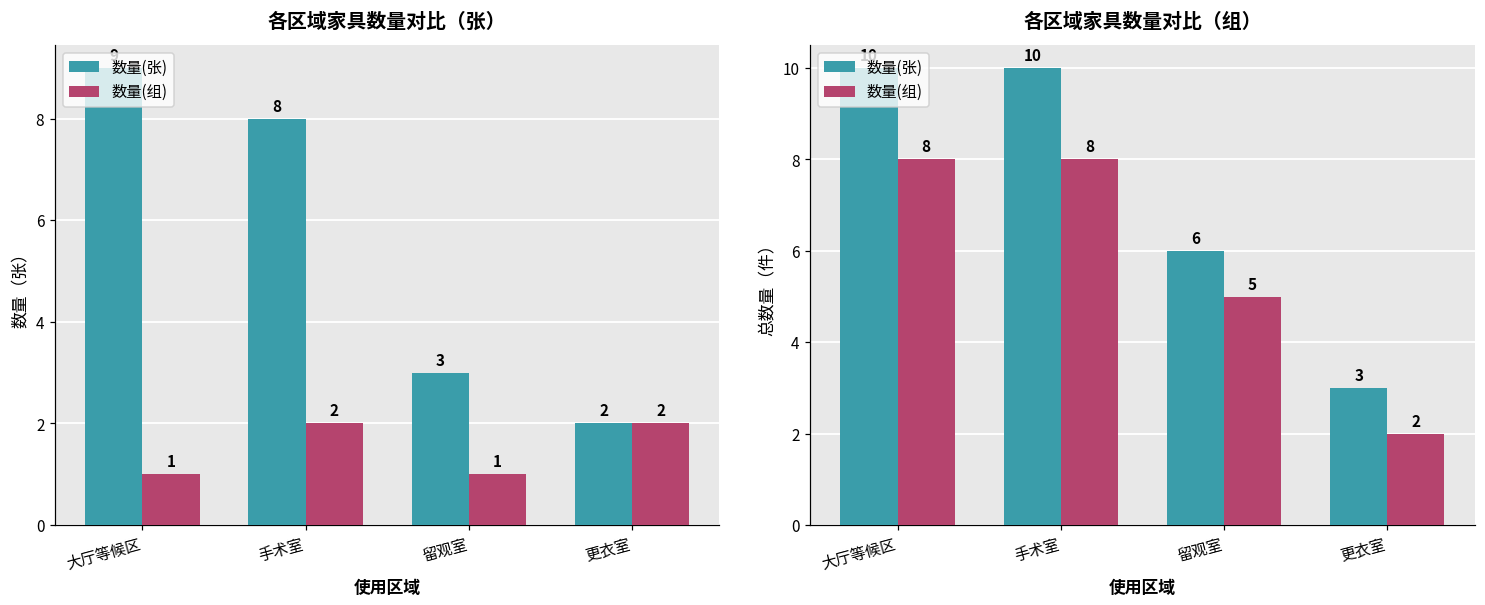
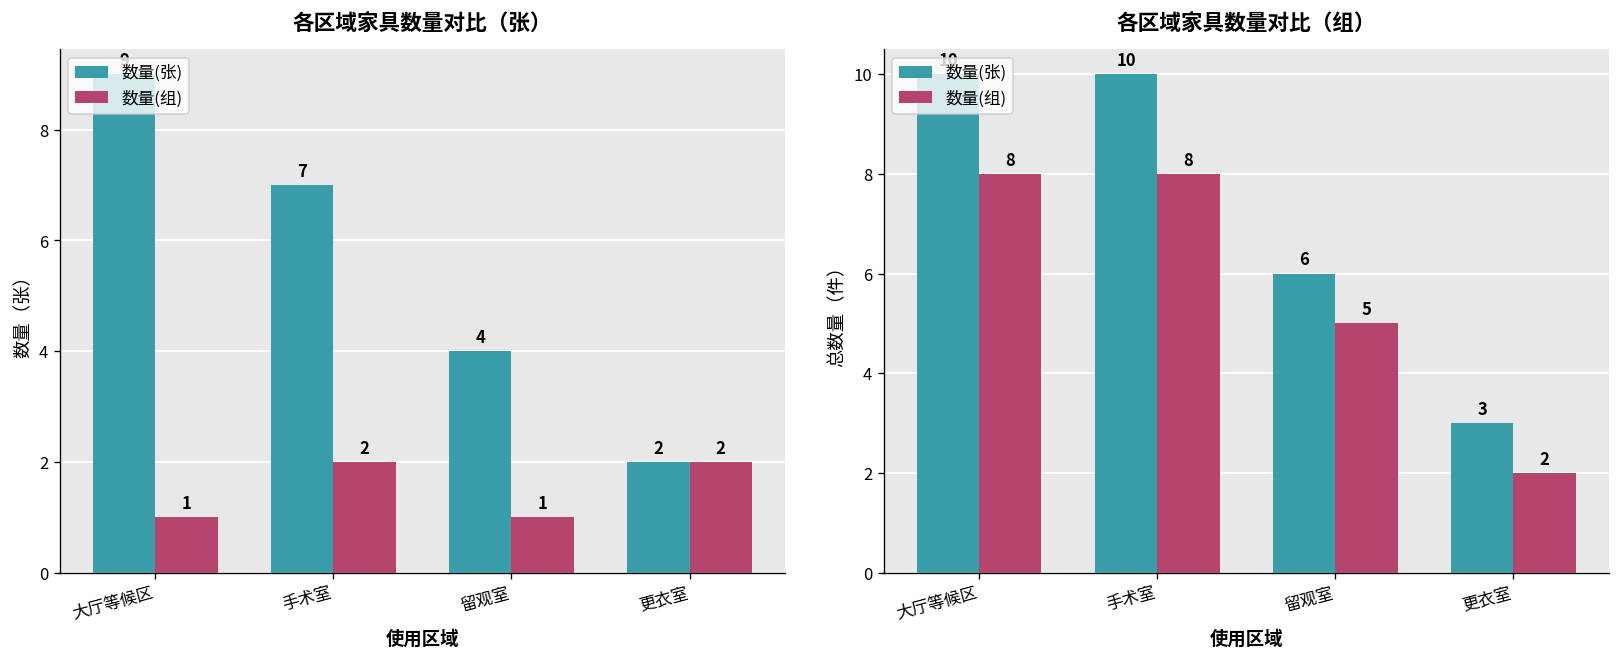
各区域家具数量对比（张）, 数量(张), 手术室: 8 -> 7
各区域家具数量对比（张）, 数量(张), 留观室: 3 -> 4
